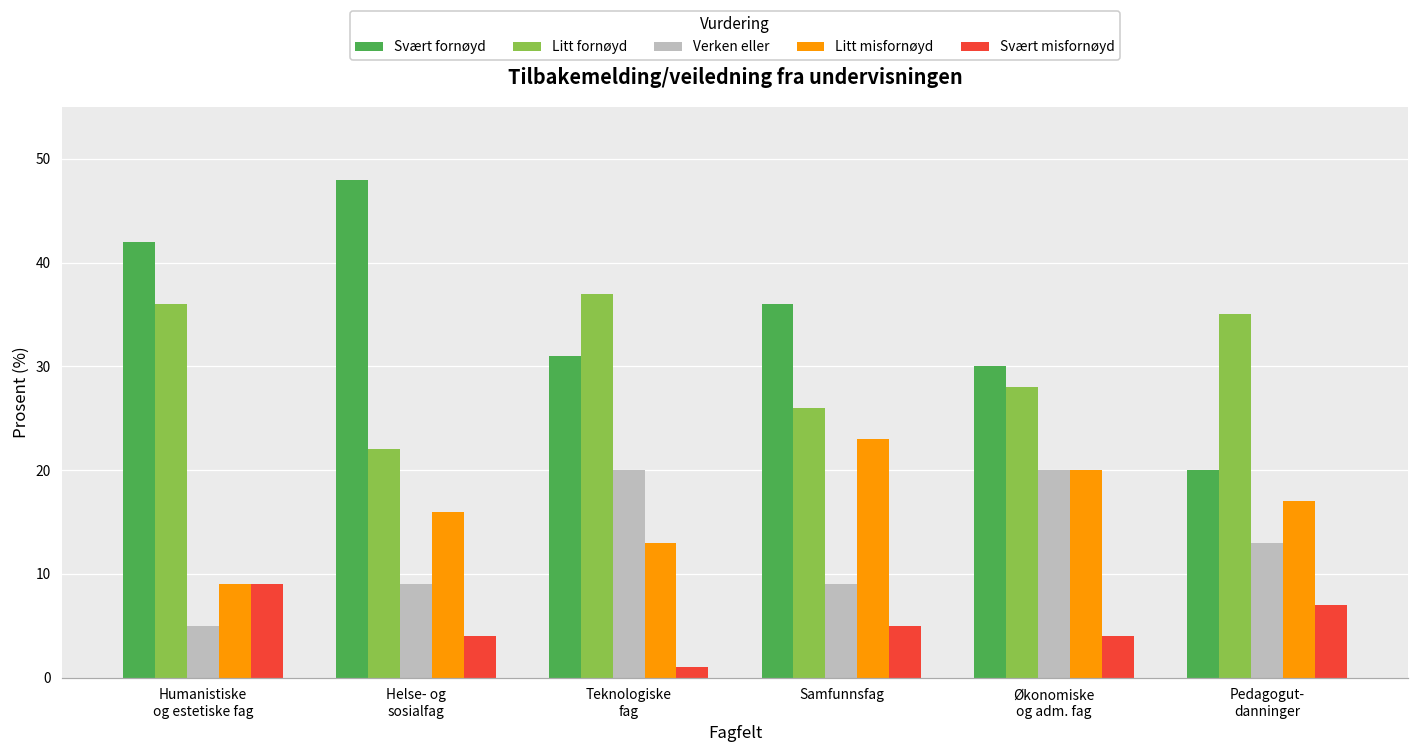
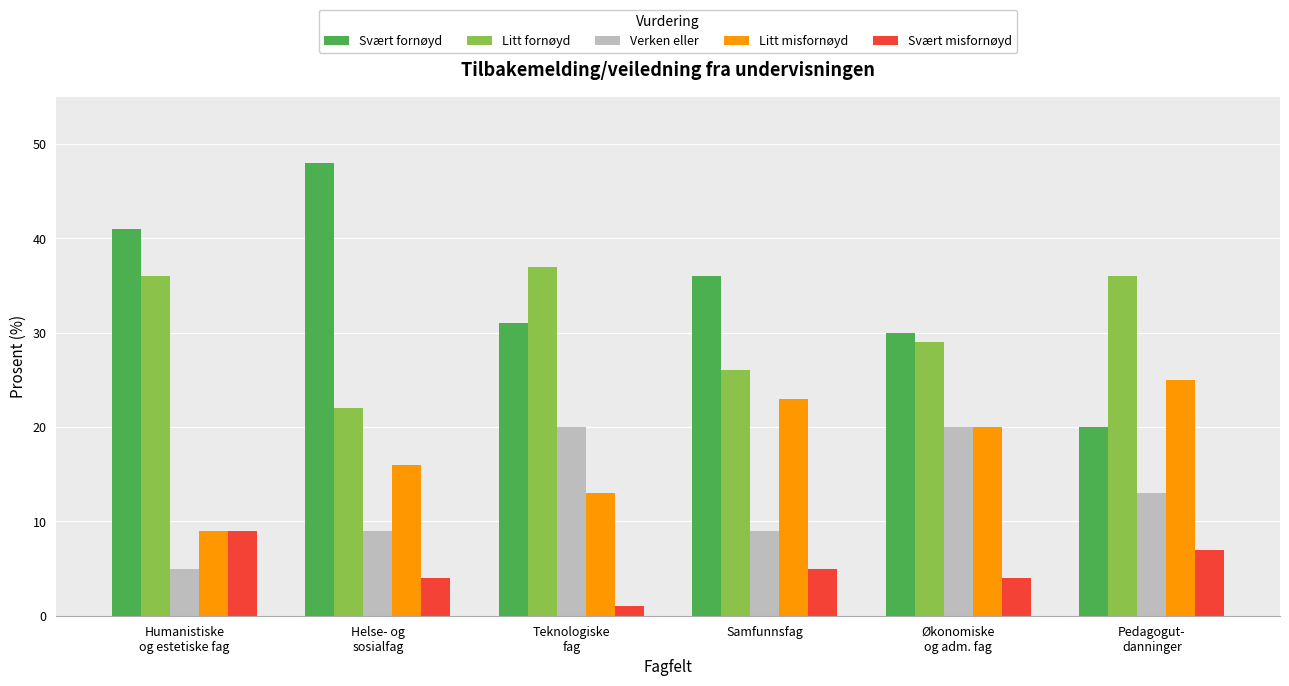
Svært fornøyd, Humanistiske og estetiske fag: 42 -> 41
Litt fornøyd, Økonomiske og adm. fag: 28 -> 29
Litt fornøyd, Pedagogut- danninger: 35 -> 36
Litt misfornøyd, Pedagogut- danninger: 17 -> 25
